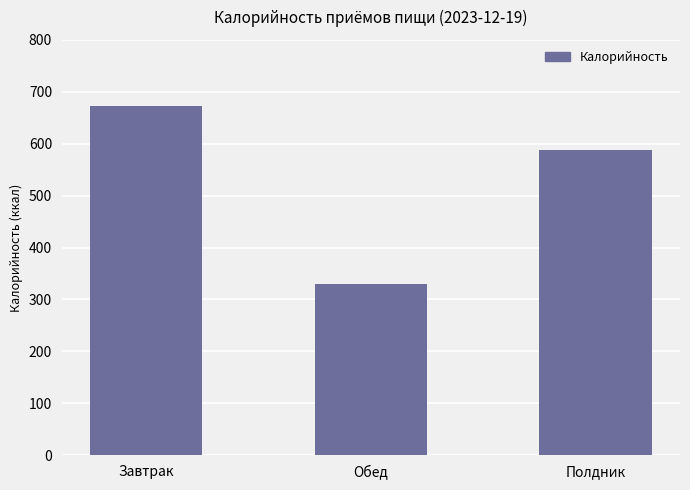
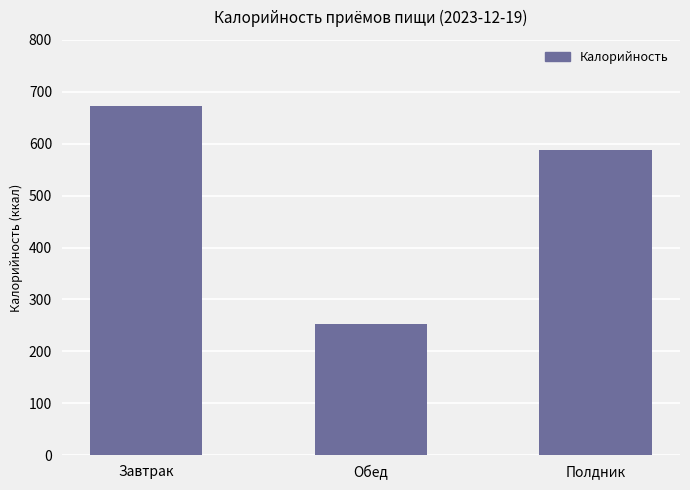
Обед: 330 -> 250
